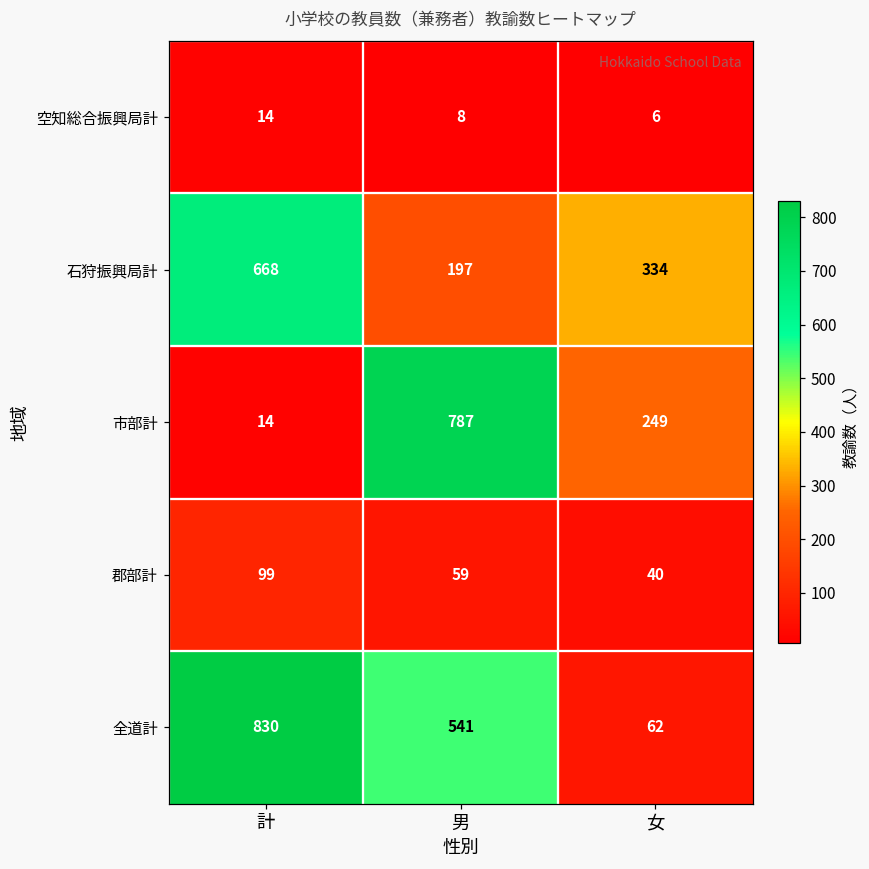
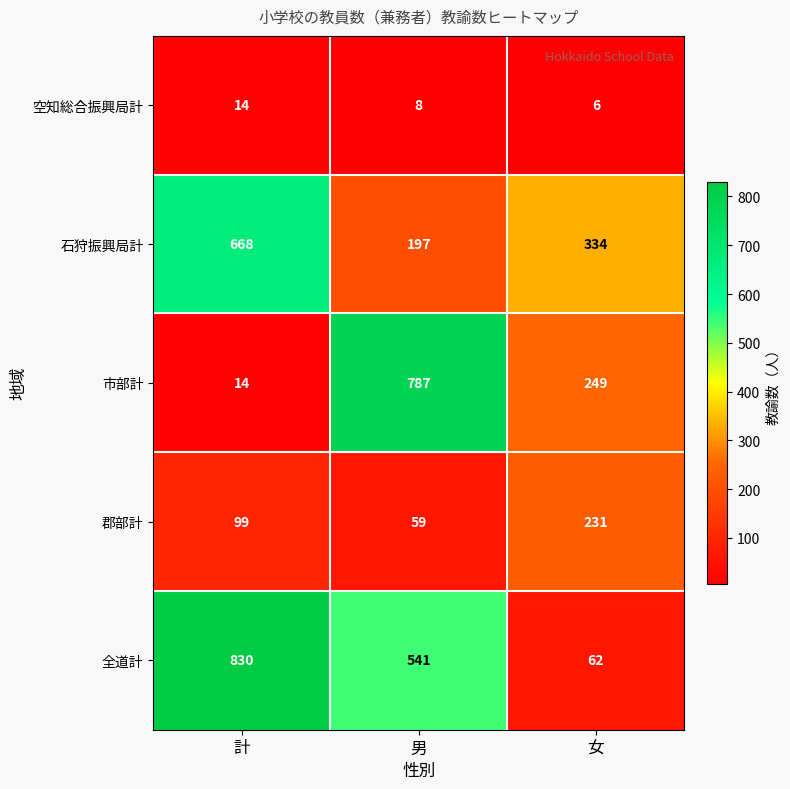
郡部計, 女: 40 -> 231
